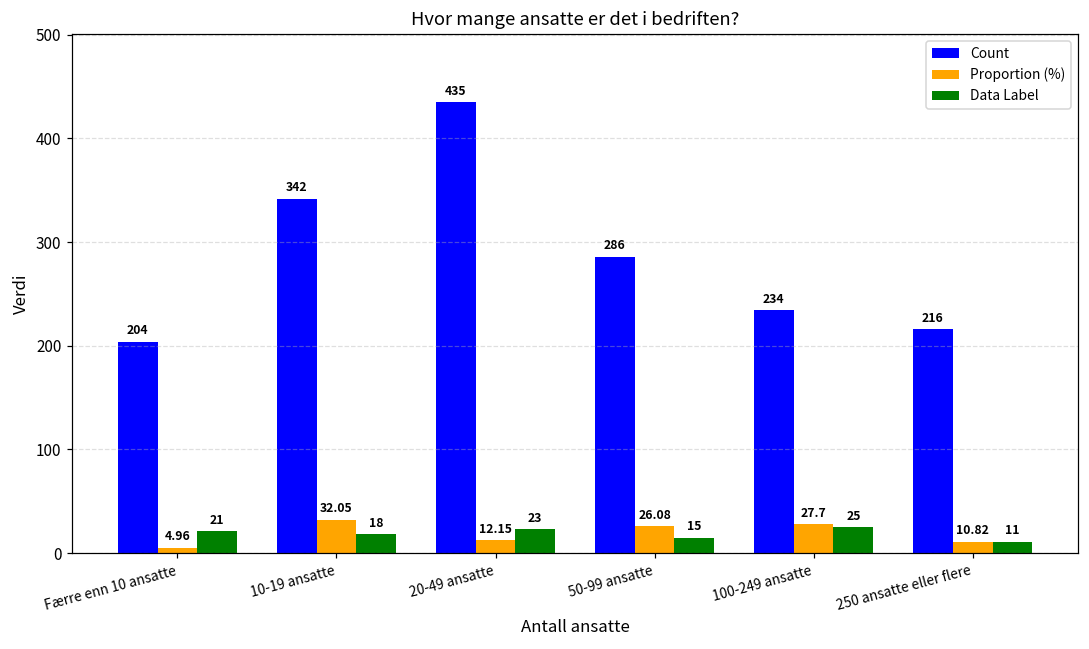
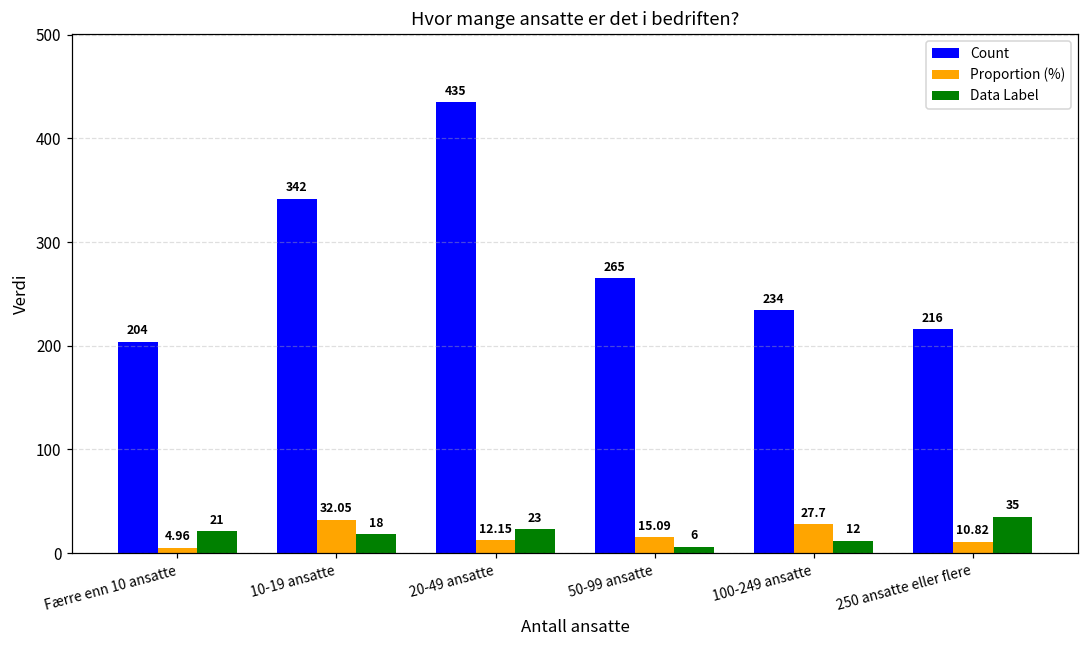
Count, 50-99 ansatte: 286 -> 265
Proportion (%), 50-99 ansatte: 26.08 -> 15.09
Data Label, 50-99 ansatte: 15 -> 6
Data Label, 100-249 ansatte: 25 -> 12
Data Label, 250 ansatte eller flere: 11 -> 35
